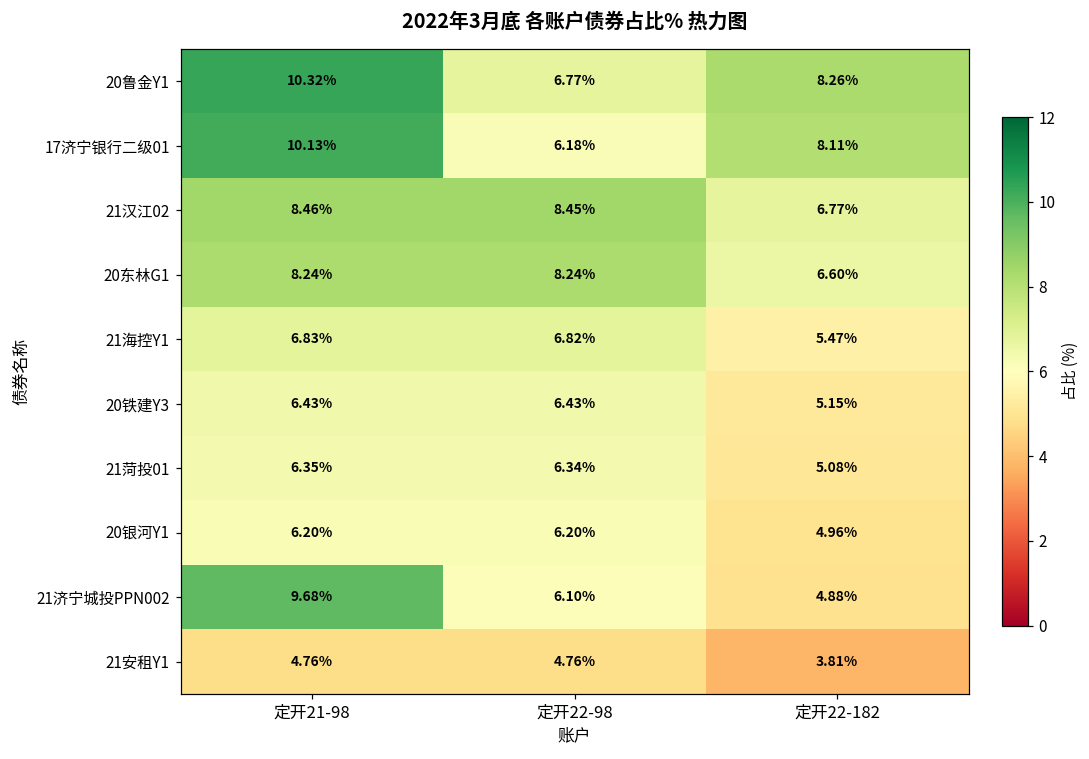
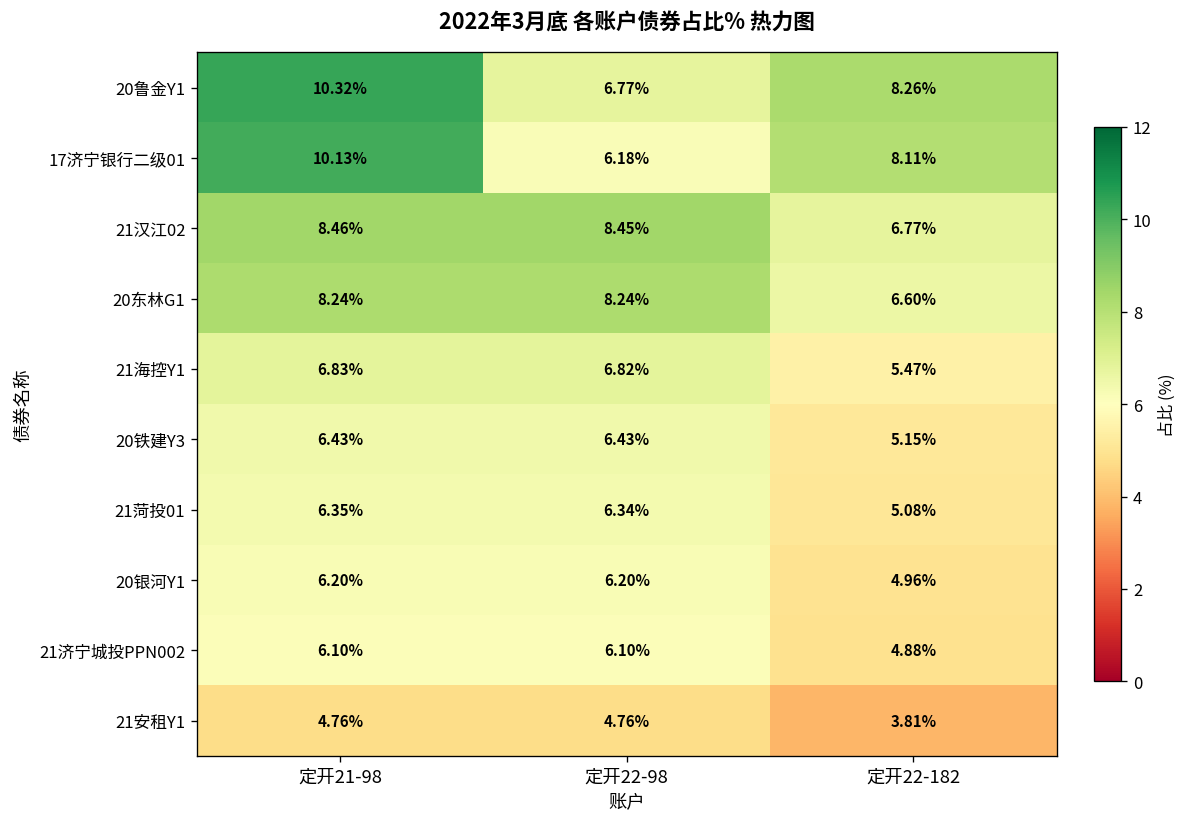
21济宁城投PPN002, 定开21-98: 9.68% -> 6.10%
